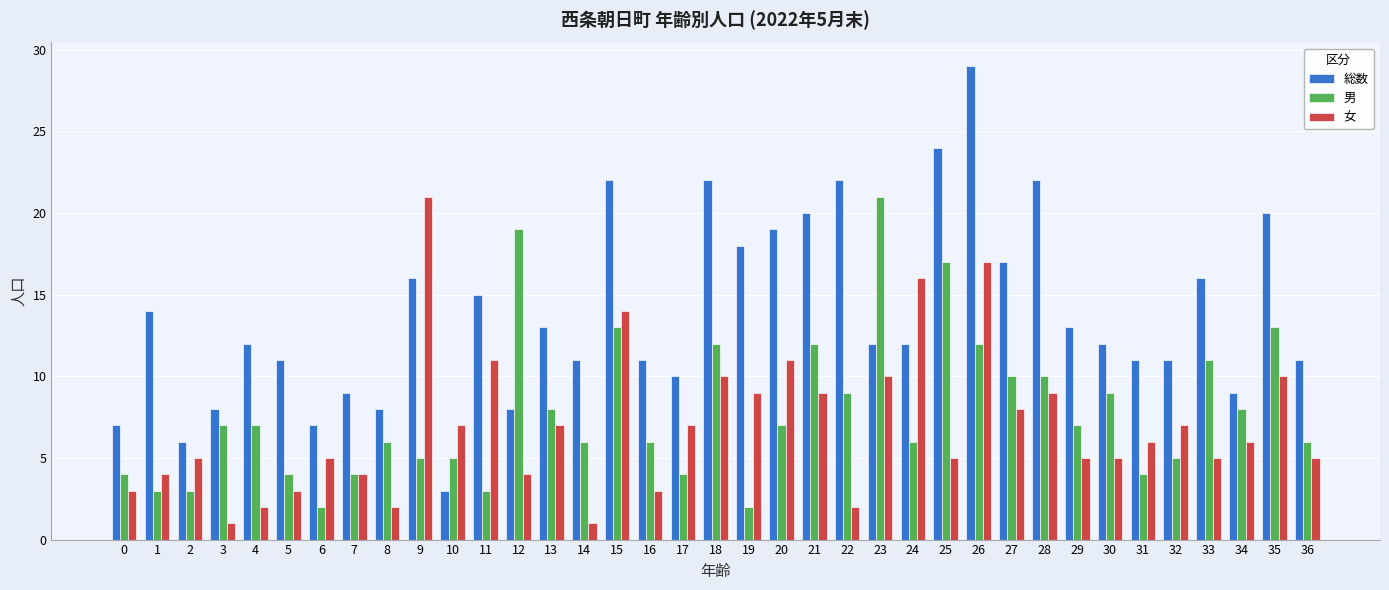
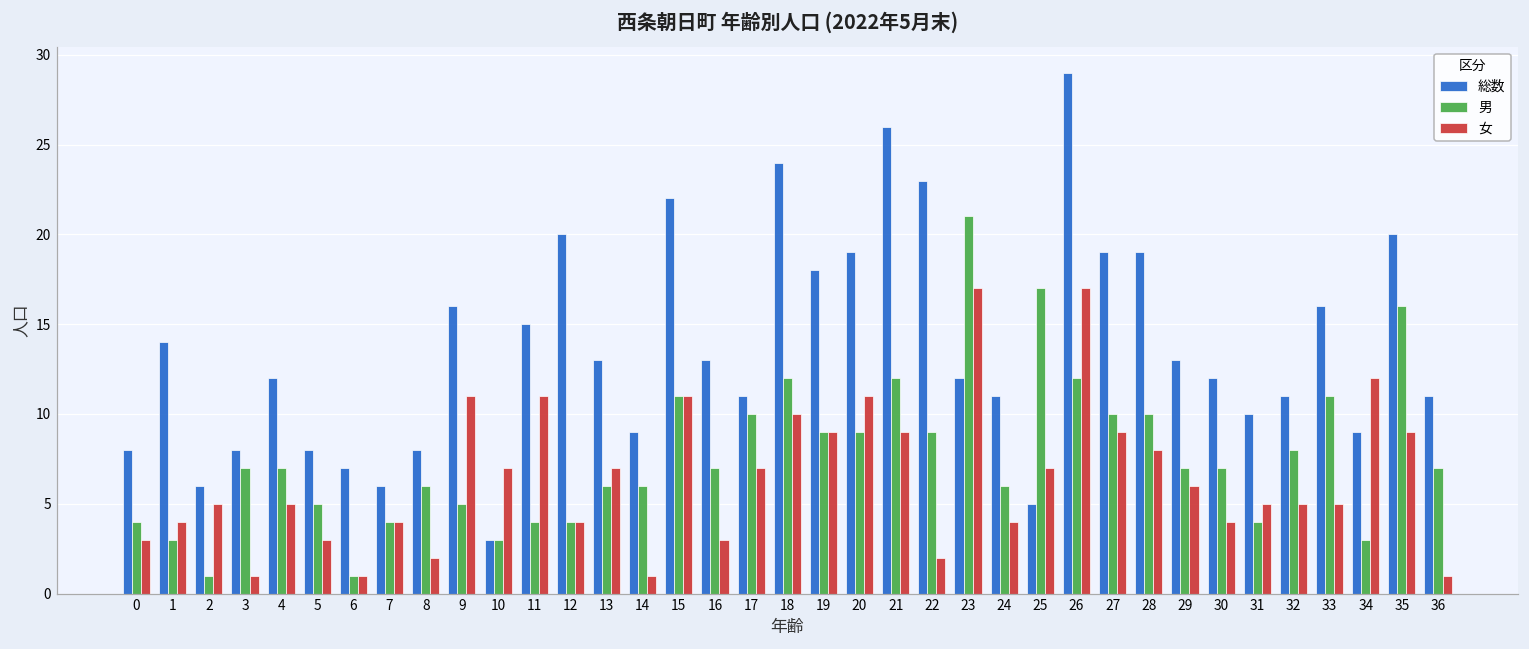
総数, 0: 7 -> 8
男, 2: 3 -> 1
女, 4: 2 -> 5
総数, 5: 11 -> 8
男, 5: 4 -> 5
男, 6: 2 -> 1
女, 6: 5 -> 1
総数, 7: 9 -> 6
女, 9: 21 -> 11
男, 10: 5 -> 3
男, 11: 3 -> 4
総数, 12: 8 -> 20
男, 12: 19 -> 4
男, 13: 8 -> 6
総数, 14: 11 -> 9
男, 15: 13 -> 11
女, 15: 14 -> 11
総数, 16: 11 -> 13
男, 16: 6 -> 7
総数, 17: 10 -> 11
男, 17: 4 -> 10
総数, 18: 22 -> 24
男, 19: 2 -> 9
男, 20: 7 -> 9
総数, 21: 20 -> 26
総数, 22: 22 -> 23
女, 23: 10 -> 17
総数, 24: 12 -> 11
女, 24: 16 -> 4
総数, 25: 24 -> 5
女, 25: 5 -> 7
総数, 27: 17 -> 19
女, 27: 8 -> 9
総数, 28: 22 -> 19
女, 28: 9 -> 8
女, 29: 5 -> 6
男, 30: 9 -> 7
女, 30: 5 -> 4
総数, 31: 11 -> 10
女, 31: 6 -> 5
男, 32: 5 -> 8
女, 32: 7 -> 5
男, 34: 8 -> 3
女, 34: 6 -> 12
男, 35: 13 -> 16
女, 35: 10 -> 9
男, 36: 6 -> 7
女, 36: 5 -> 1
